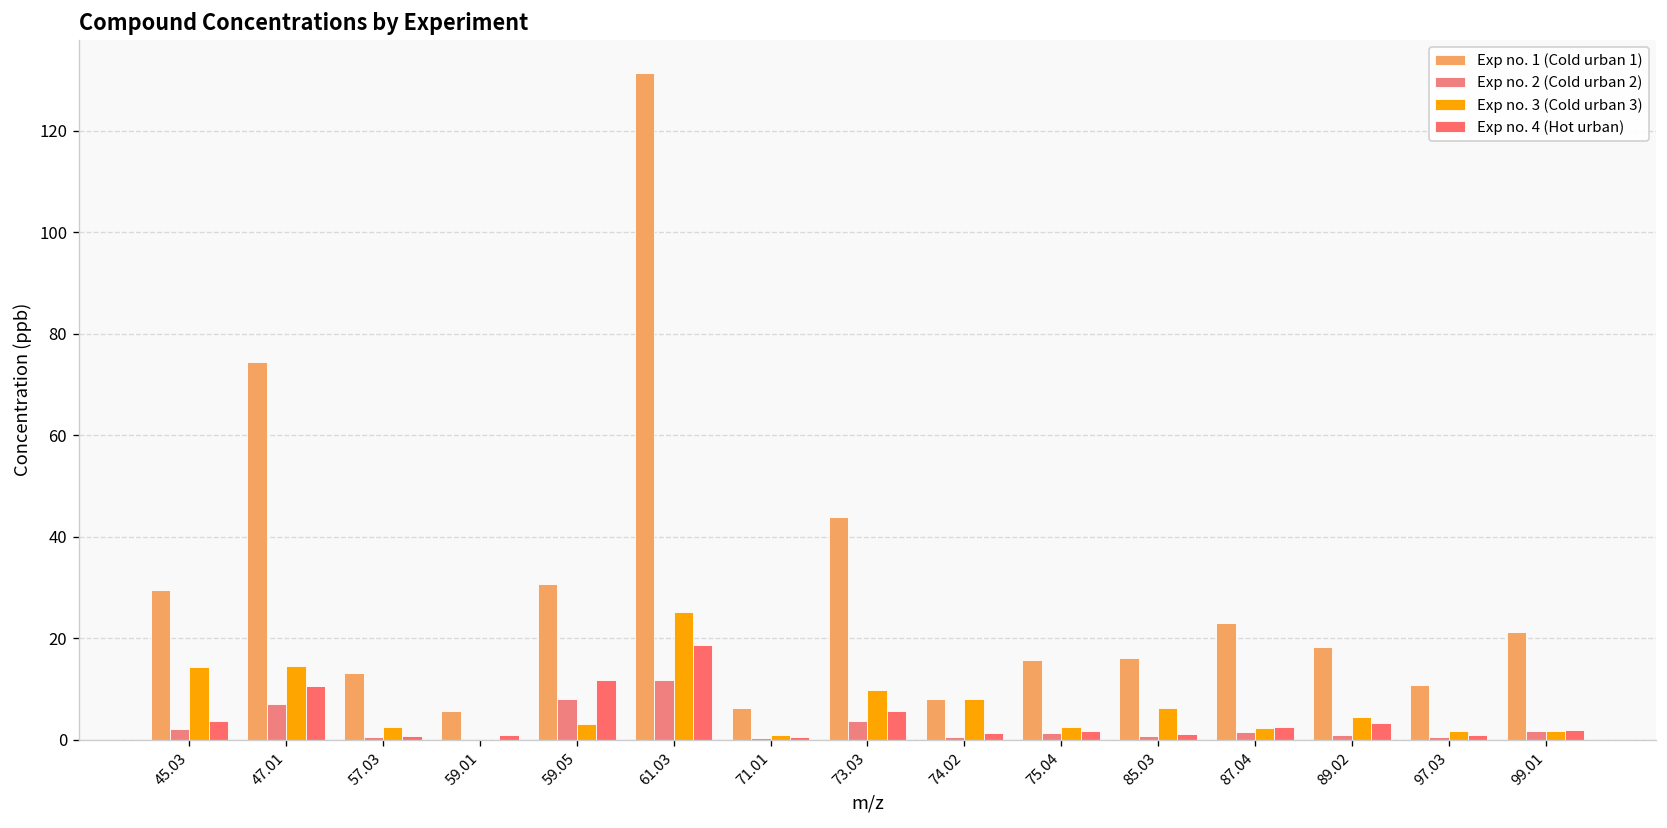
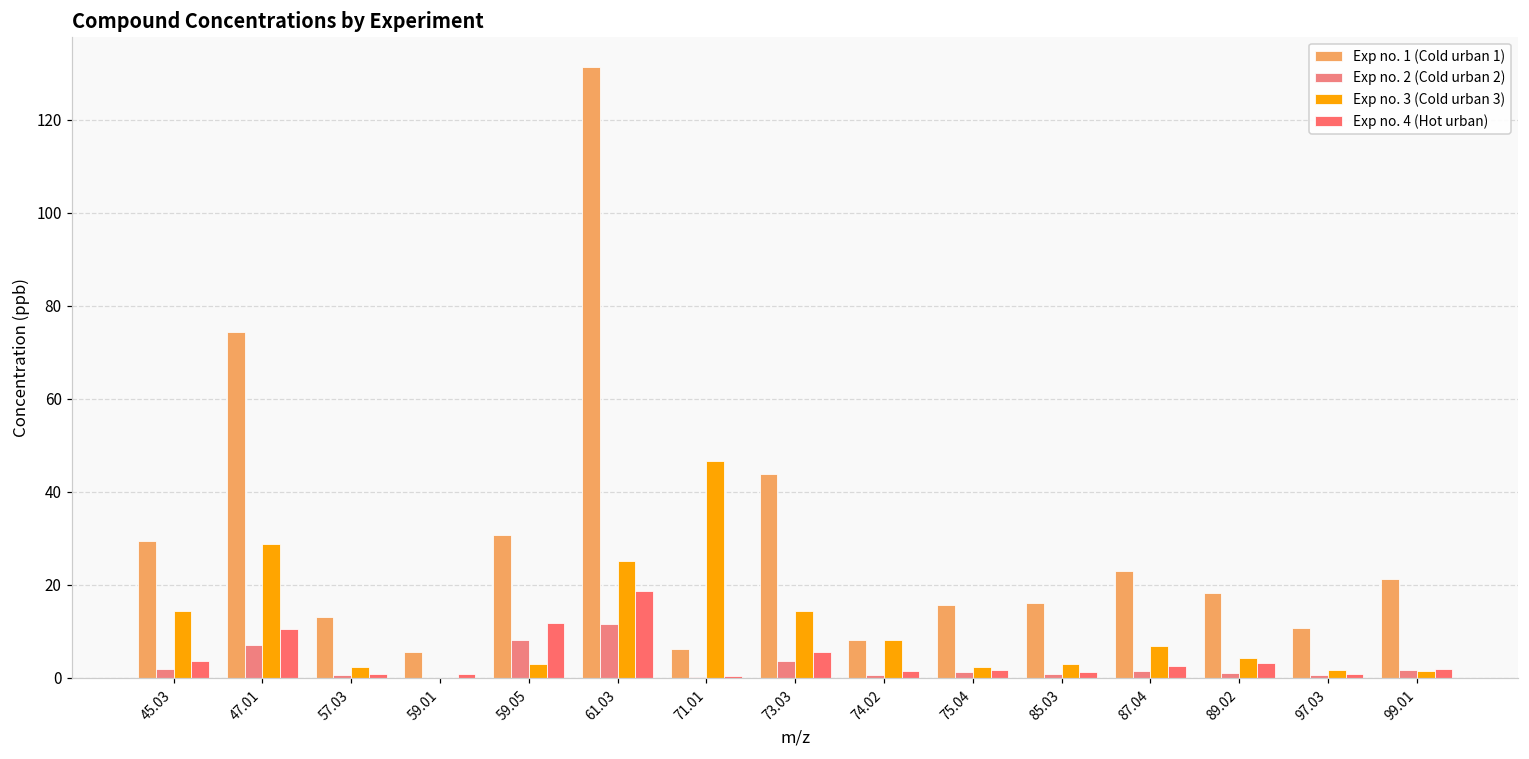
Exp no. 3 (Cold urban 3), 47.01: 15 -> 29
Exp no. 3 (Cold urban 3), 71.01: 1 -> 47
Exp no. 3 (Cold urban 3), 73.03: 10 -> 15
Exp no. 3 (Cold urban 3), 85.03: 6 -> 3
Exp no. 3 (Cold urban 3), 87.04: 2 -> 7
